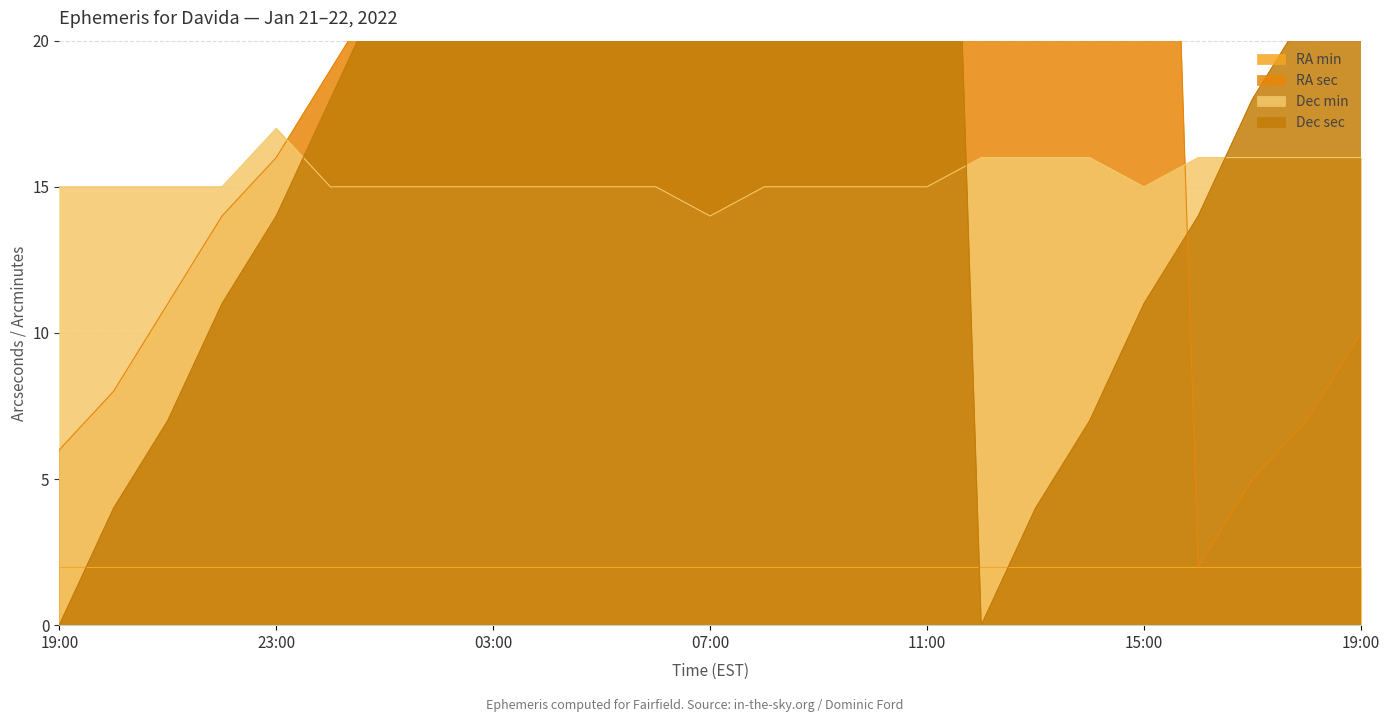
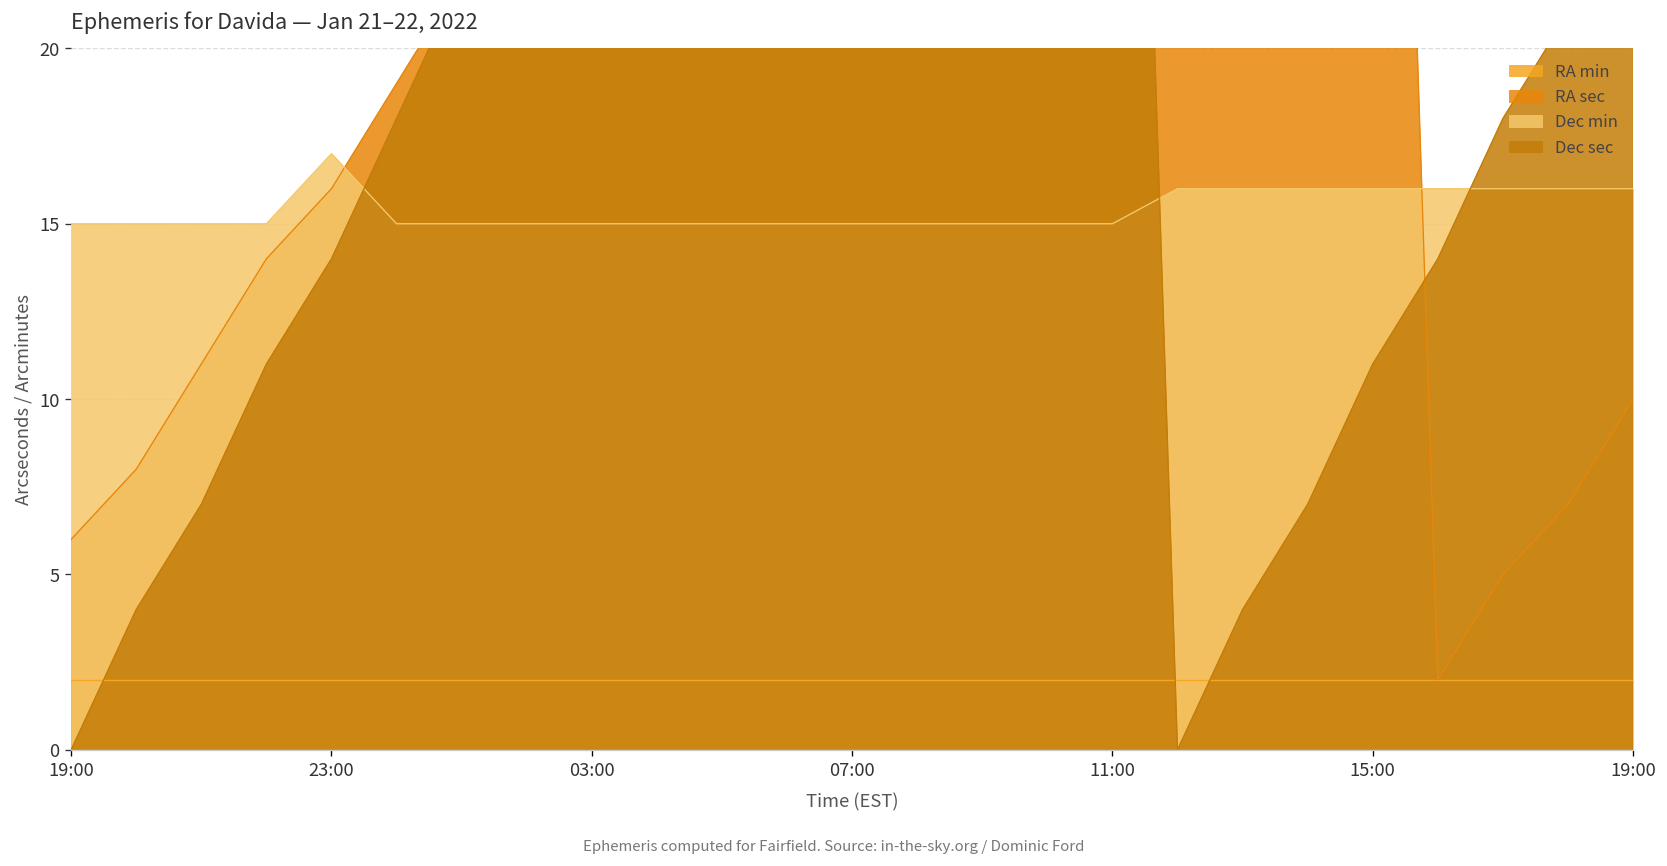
Dec min, 07:00: 14 -> 15
Dec min, 15:00: 15 -> 16
